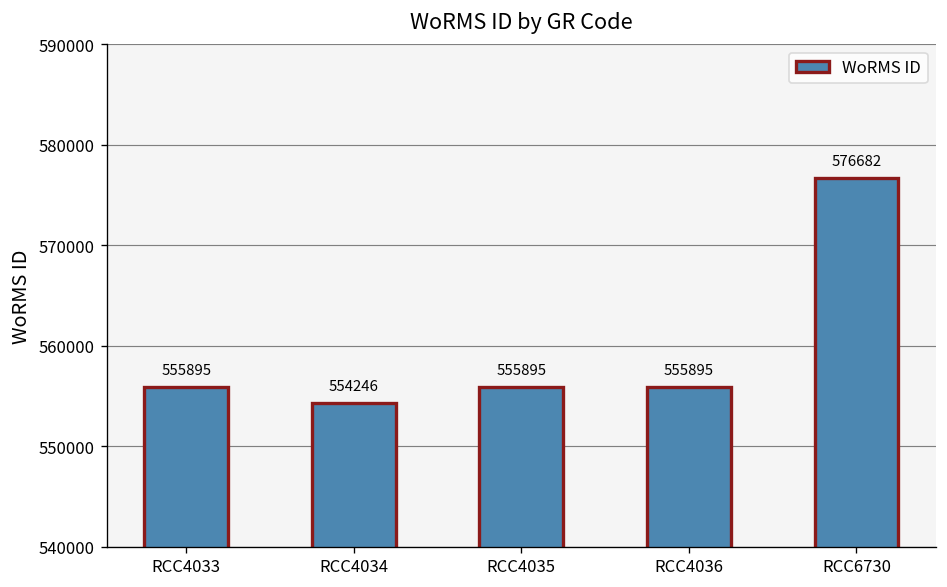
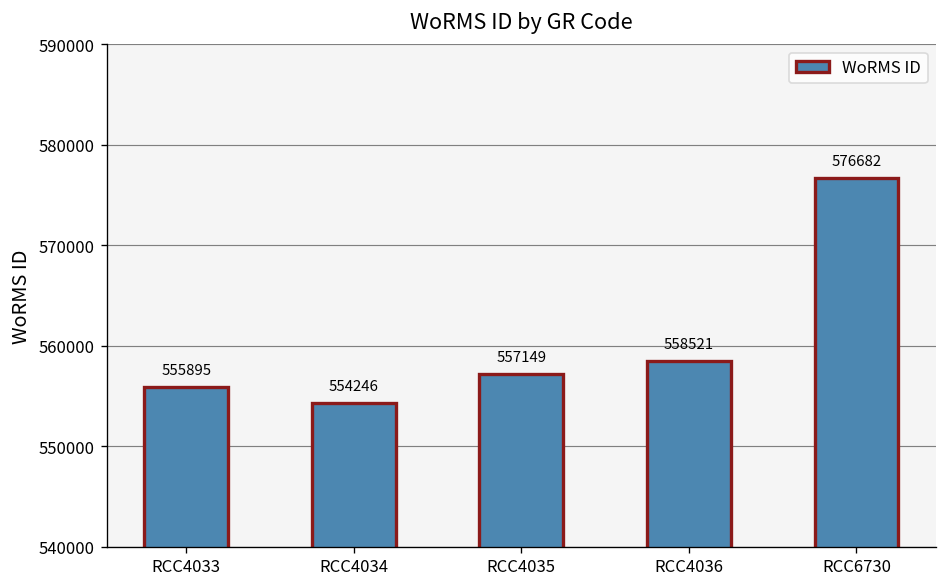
RCC4035: 555895 -> 557149
RCC4036: 555895 -> 558521
